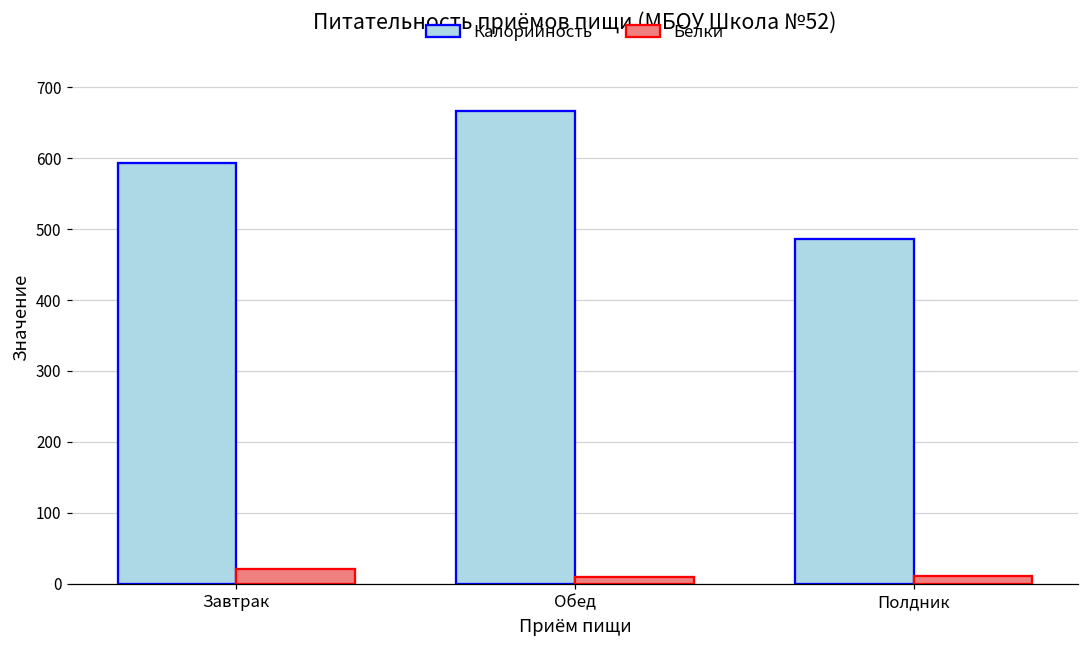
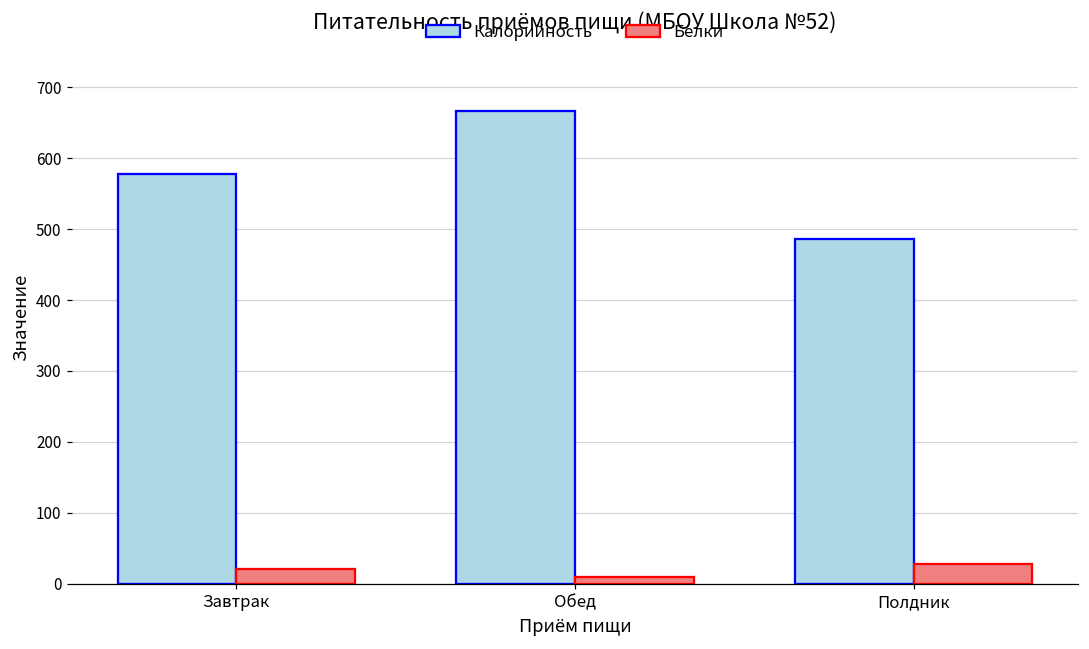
Калорийность, Завтрак: 590 -> 580
Белки, Полдник: 10 -> 30
